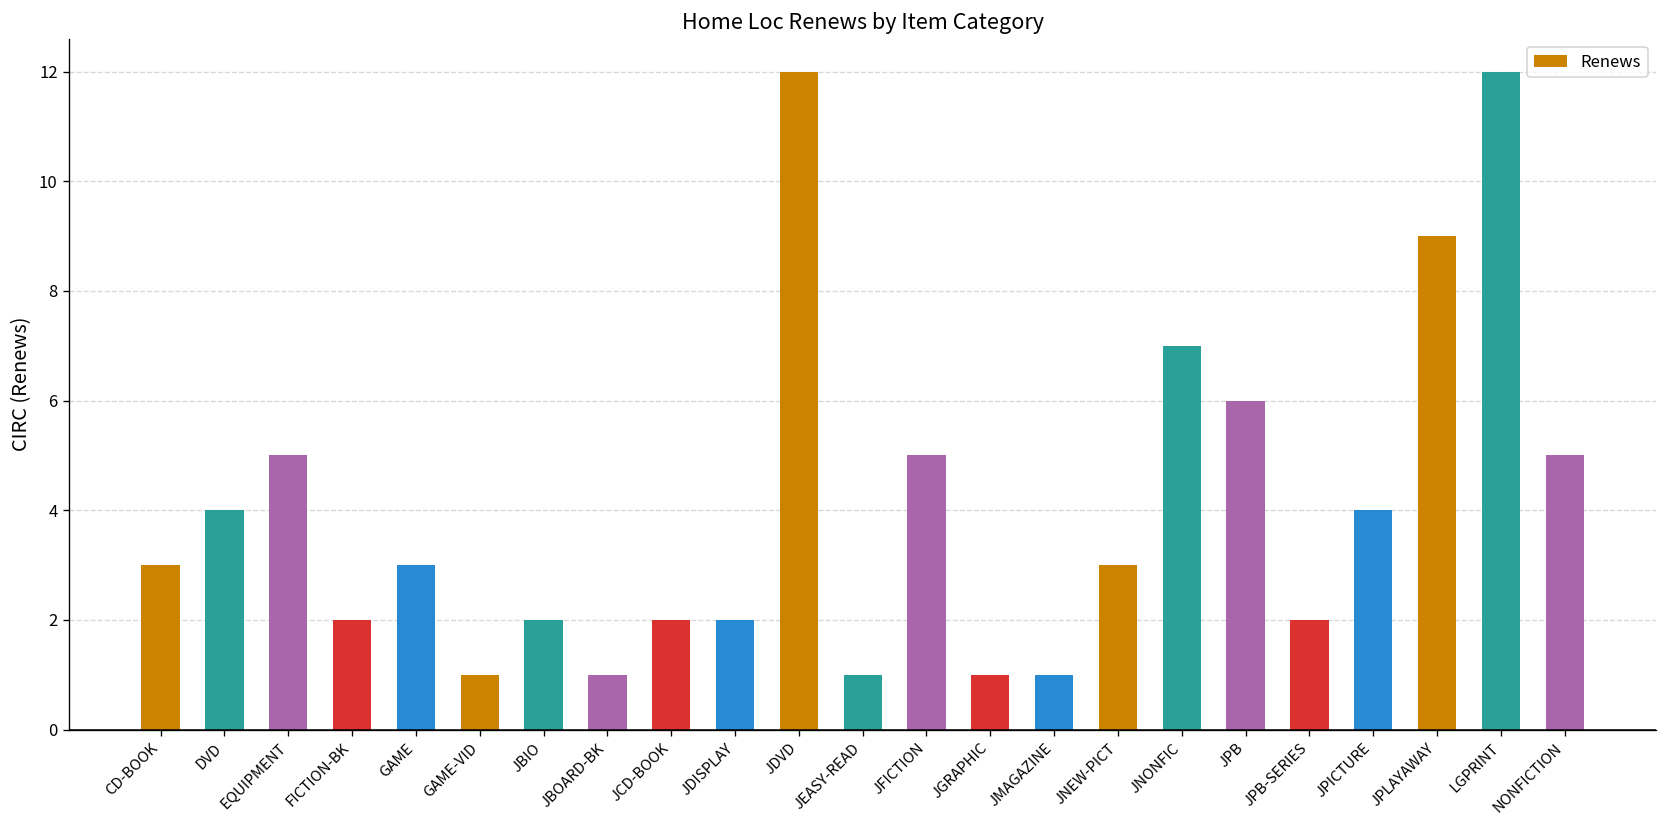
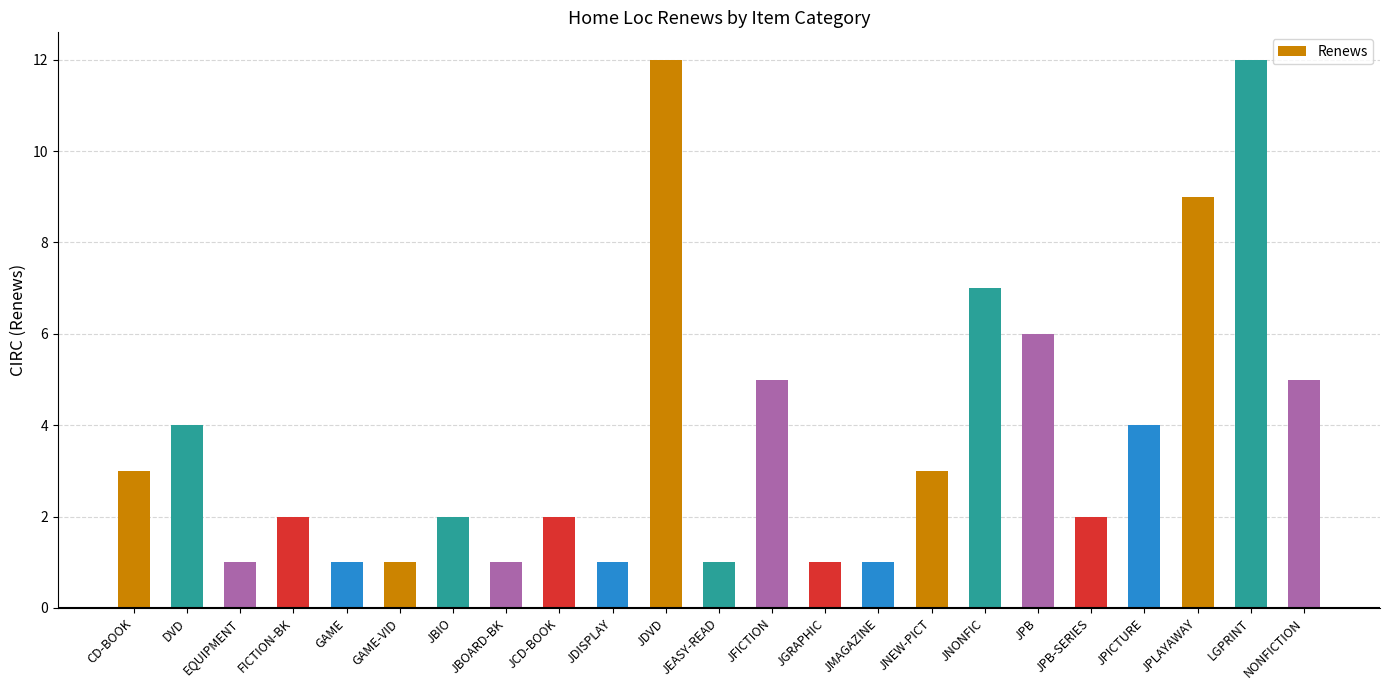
EQUIPMENT: 5 -> 1
GAME: 3 -> 1
JDISPLAY: 2 -> 1
